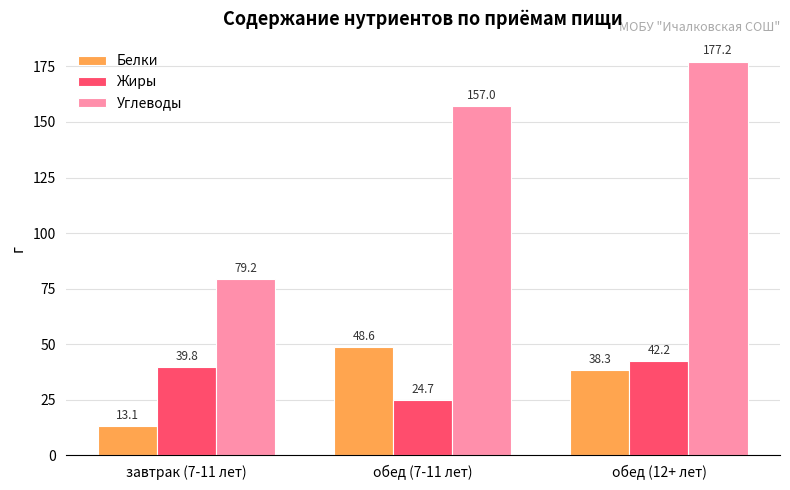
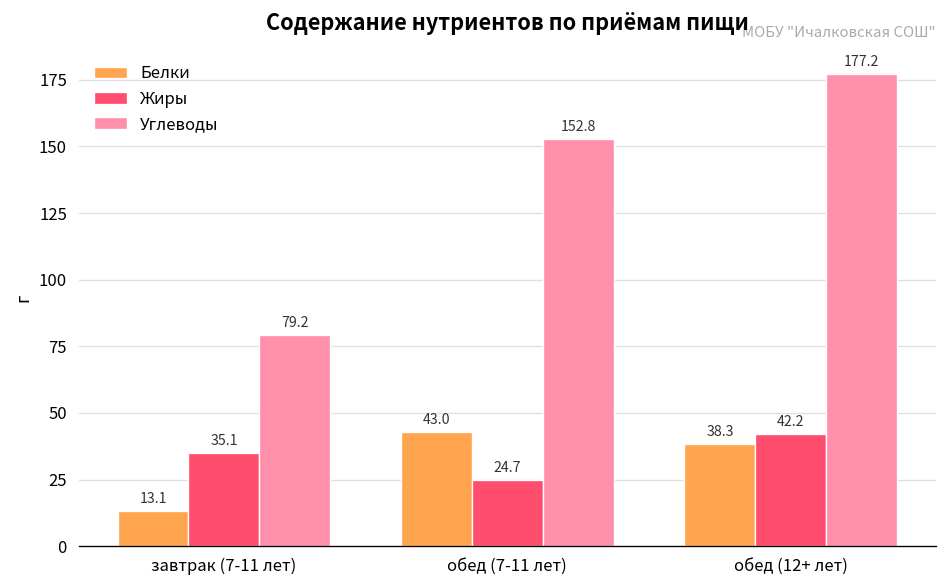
Жиры, завтрак (7-11 лет): 39.8 -> 35.1
Белки, обед (7-11 лет): 48.6 -> 43.0
Углеводы, обед (7-11 лет): 157.0 -> 152.8
